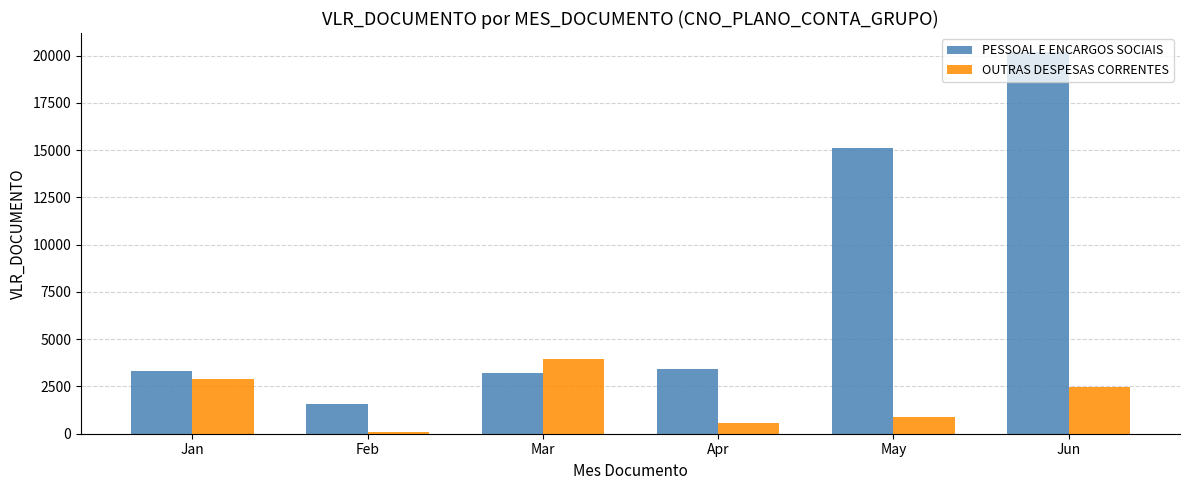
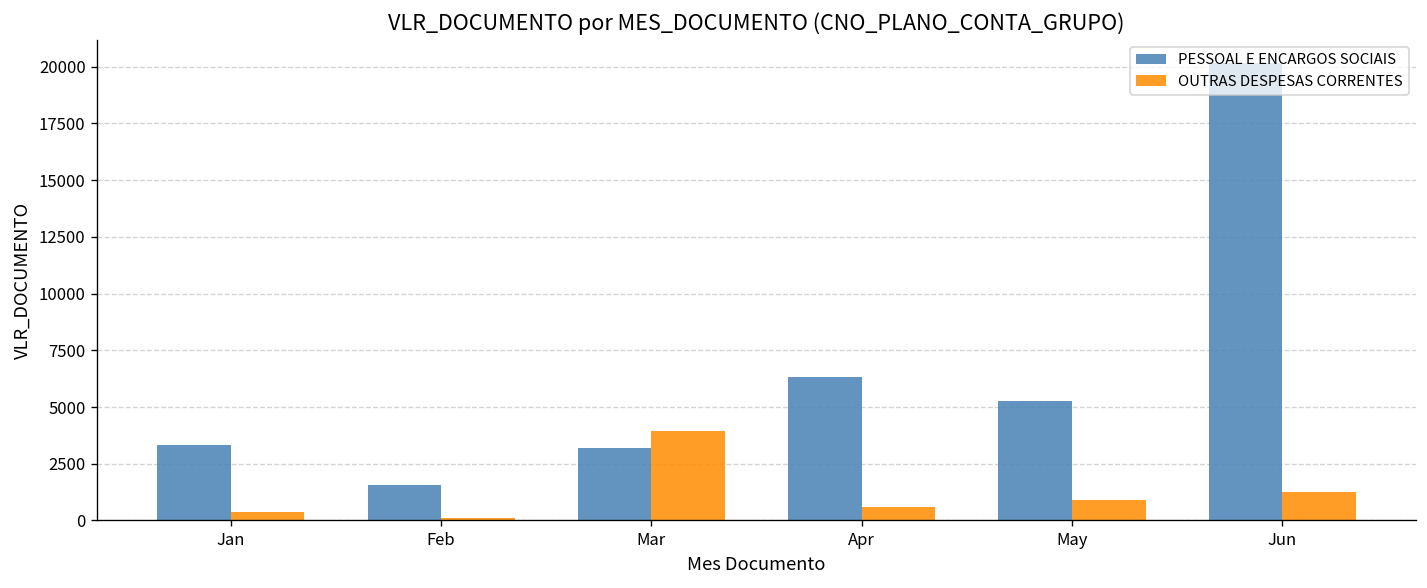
OUTRAS DESPESAS CORRENTES, Jan: 2900 -> 400
PESSOAL E ENCARGOS SOCIAIS, Apr: 3400 -> 6300
PESSOAL E ENCARGOS SOCIAIS, May: 15100 -> 5300
OUTRAS DESPESAS CORRENTES, Jun: 2500 -> 1300
